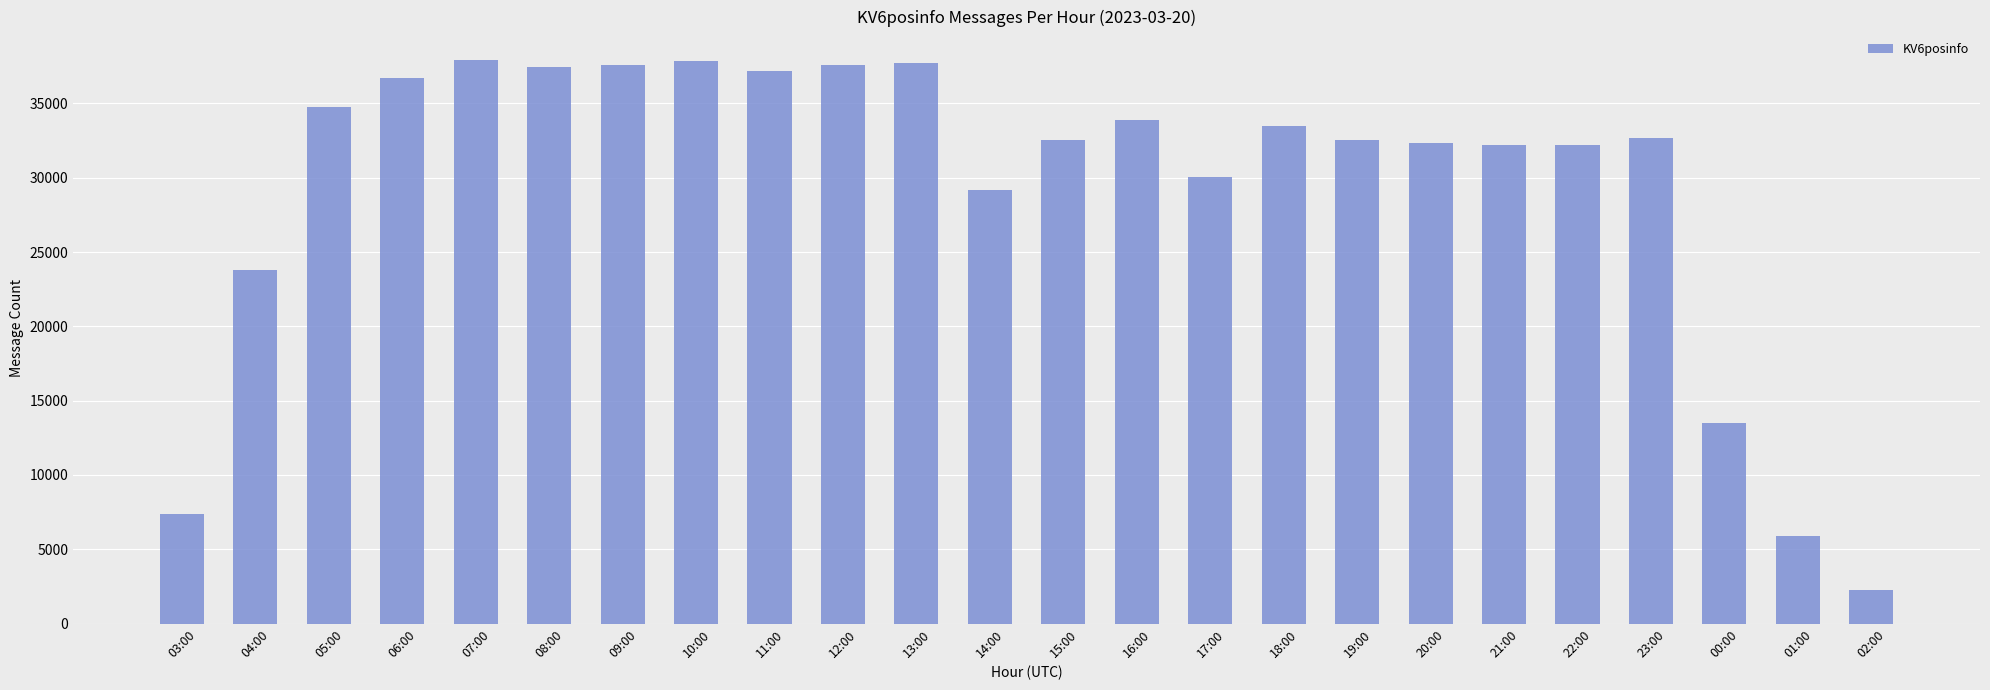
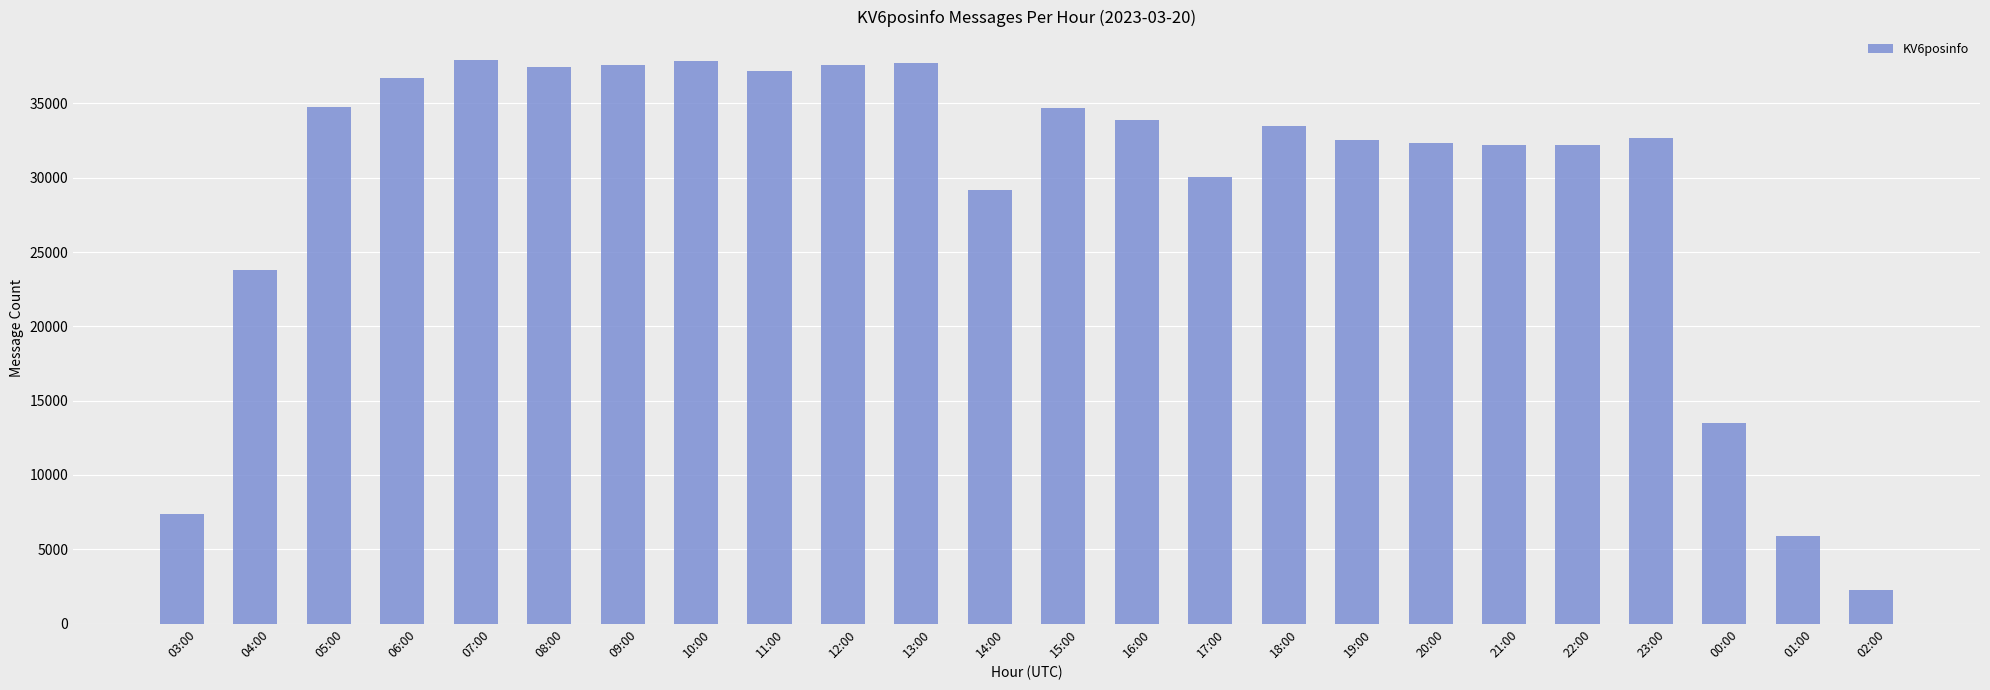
15:00: 32600 -> 34700
